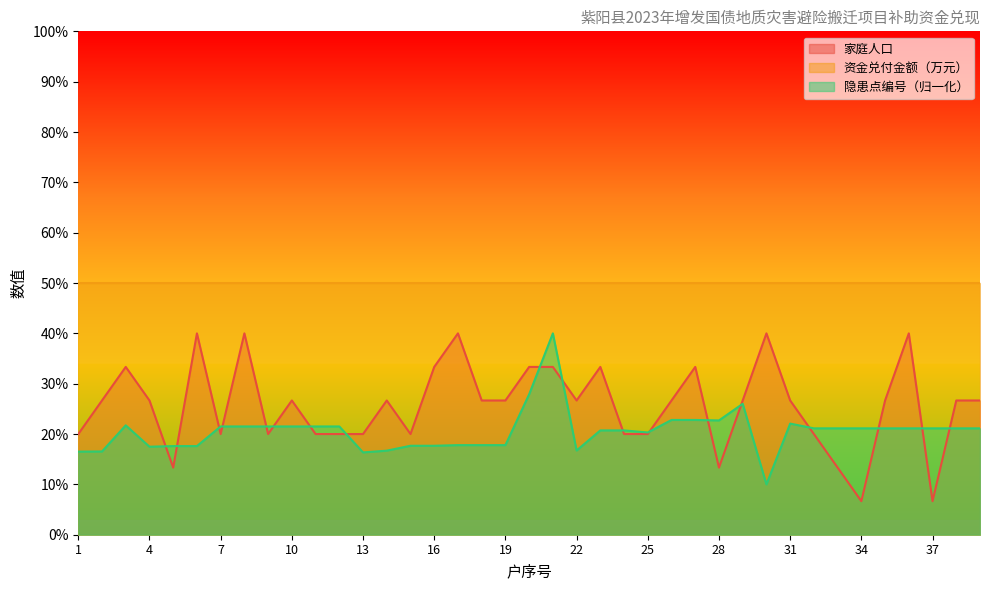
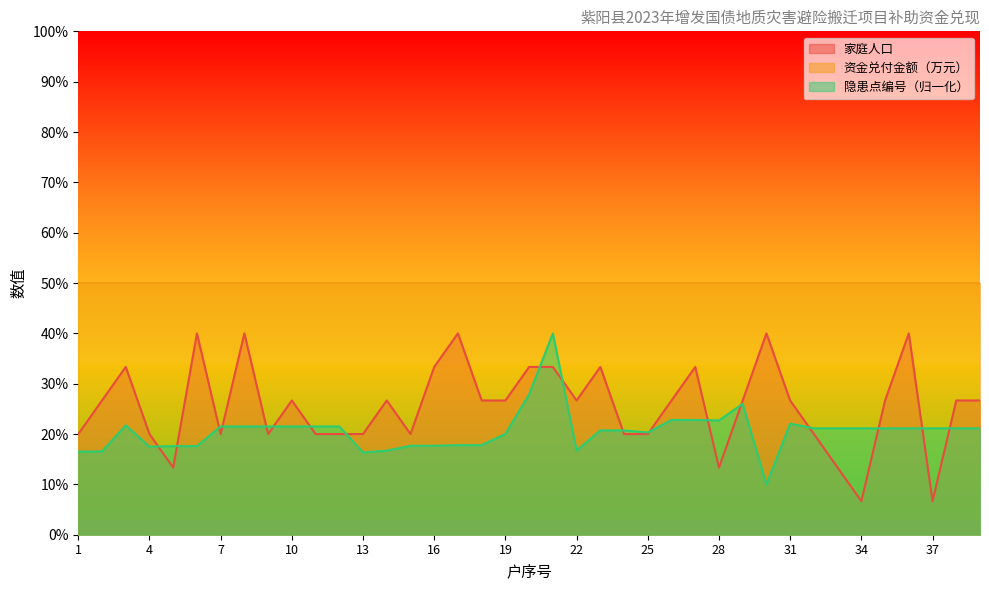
家庭人口, 4: 27% -> 20%
隐患点编号（归一化）, 19: 18% -> 20%
